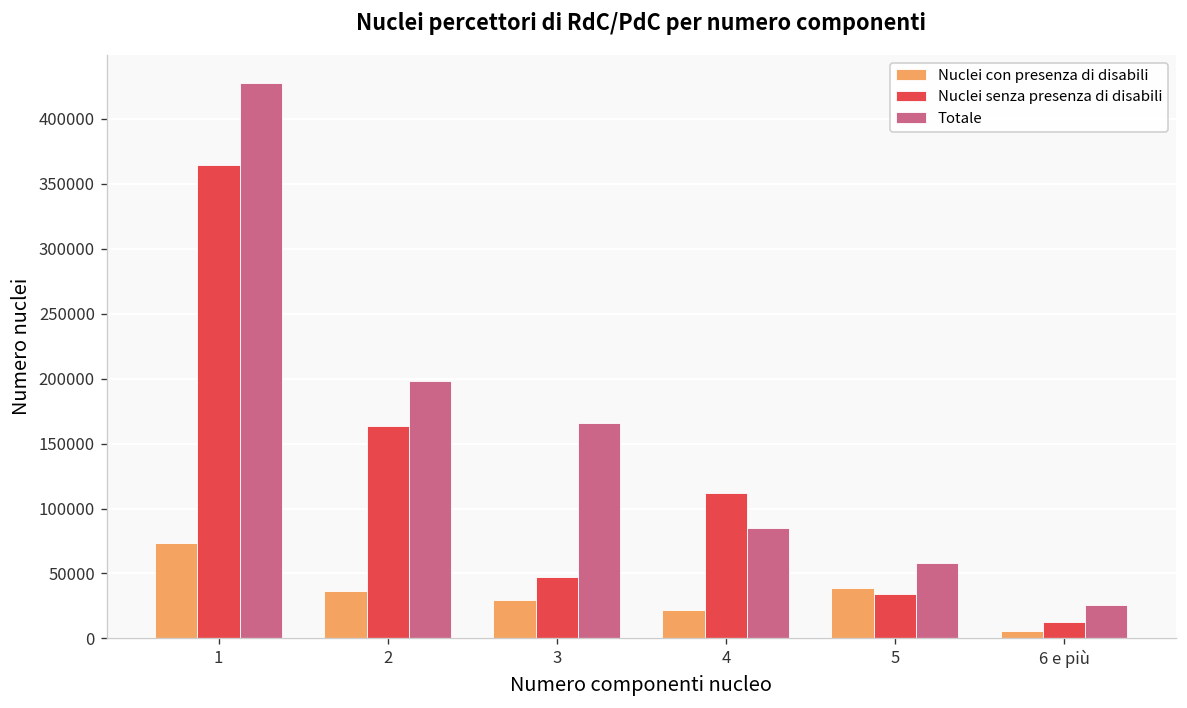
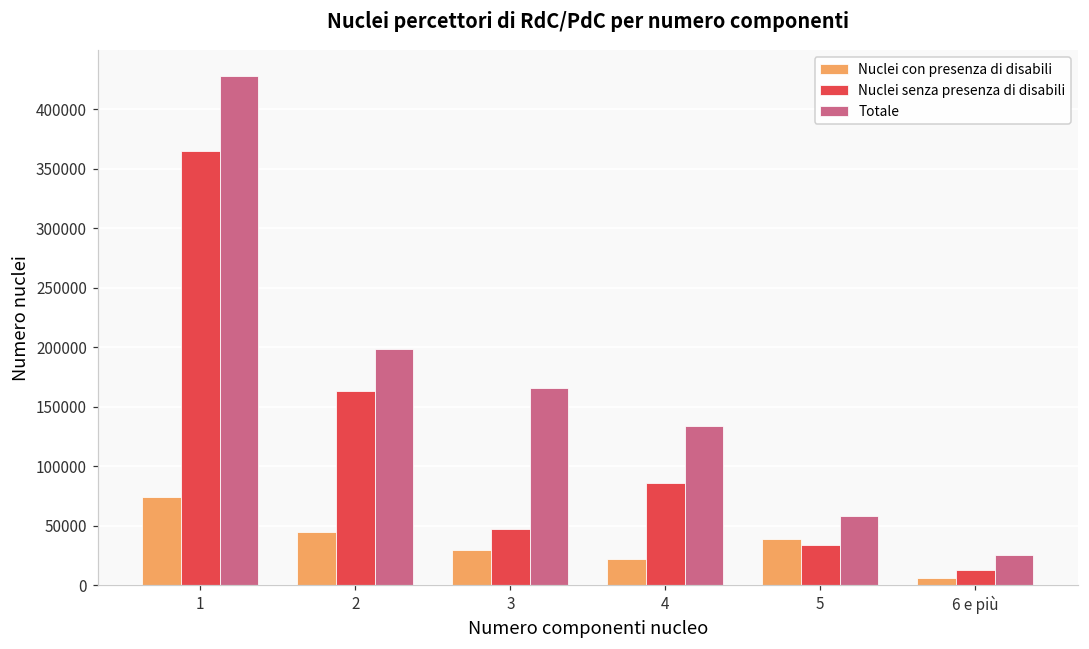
Nuclei con presenza di disabili, 2: 36000 -> 44000
Nuclei senza presenza di disabili, 4: 112000 -> 86000
Totale, 4: 85000 -> 134000
